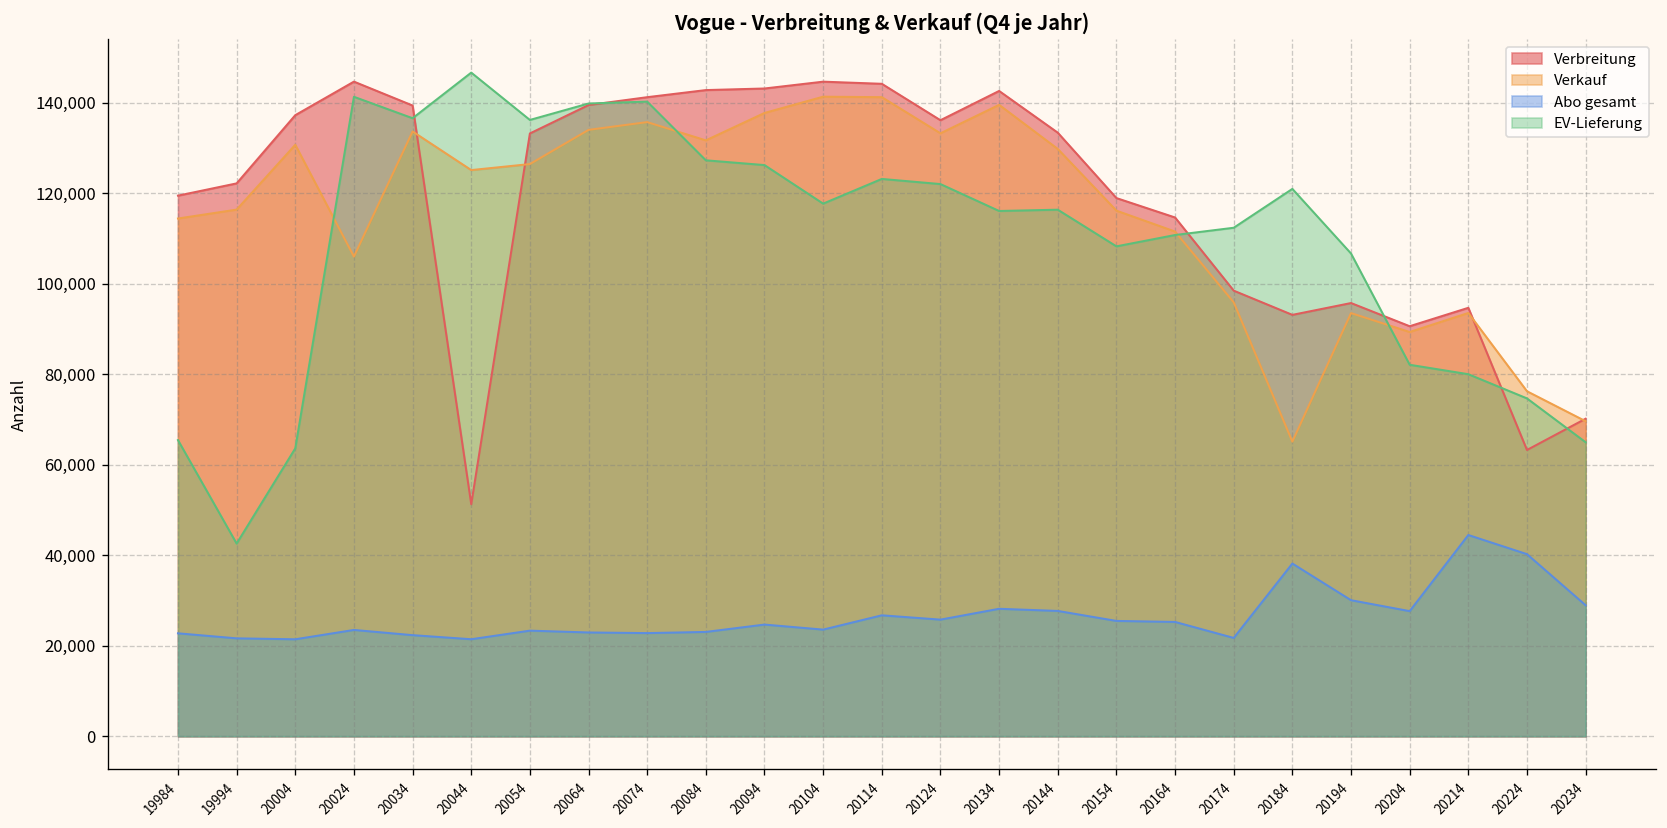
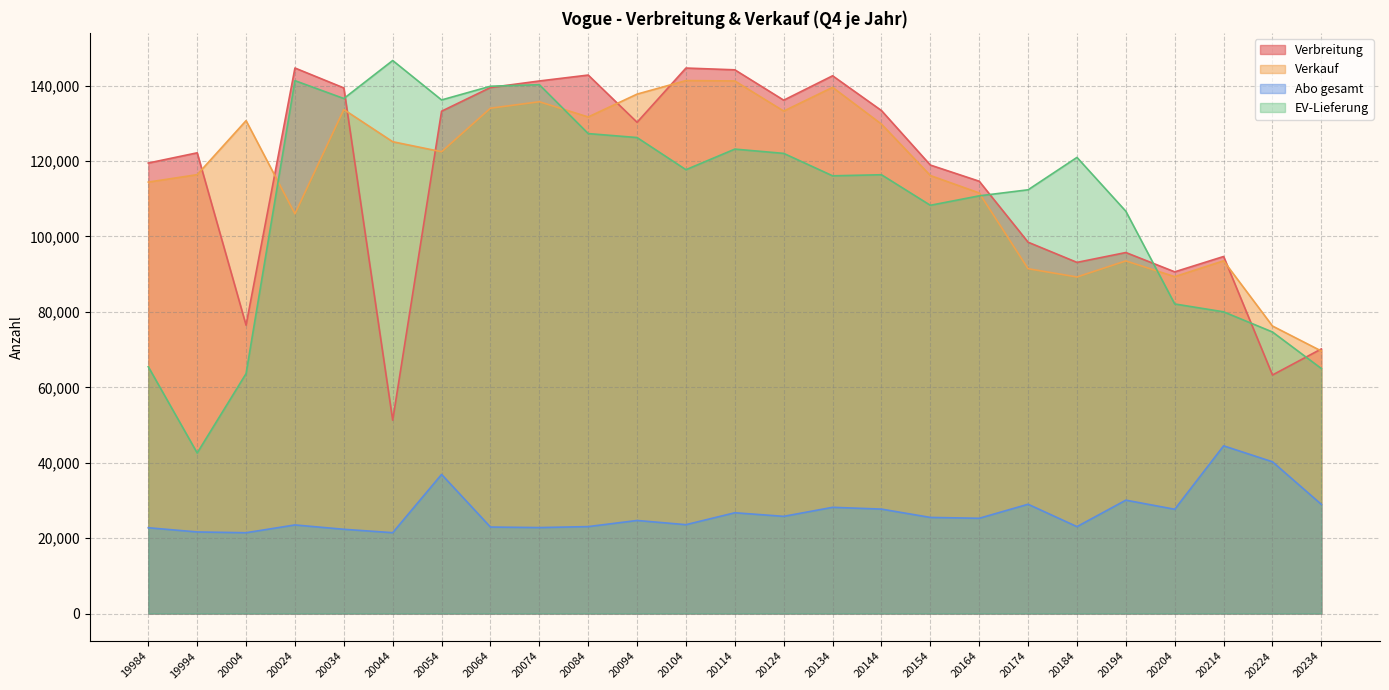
Verbreitung, 20004: 137,000 -> 76,000
Verkauf, 20054: 126,000 -> 122,000
Abo gesamt, 20054: 23,000 -> 37,000
Verbreitung, 20094: 143,000 -> 130,000
Verkauf, 20174: 96,000 -> 91,000
Abo gesamt, 20174: 22,000 -> 29,000
Verkauf, 20184: 65,000 -> 89,000
Abo gesamt, 20184: 38,000 -> 23,000
